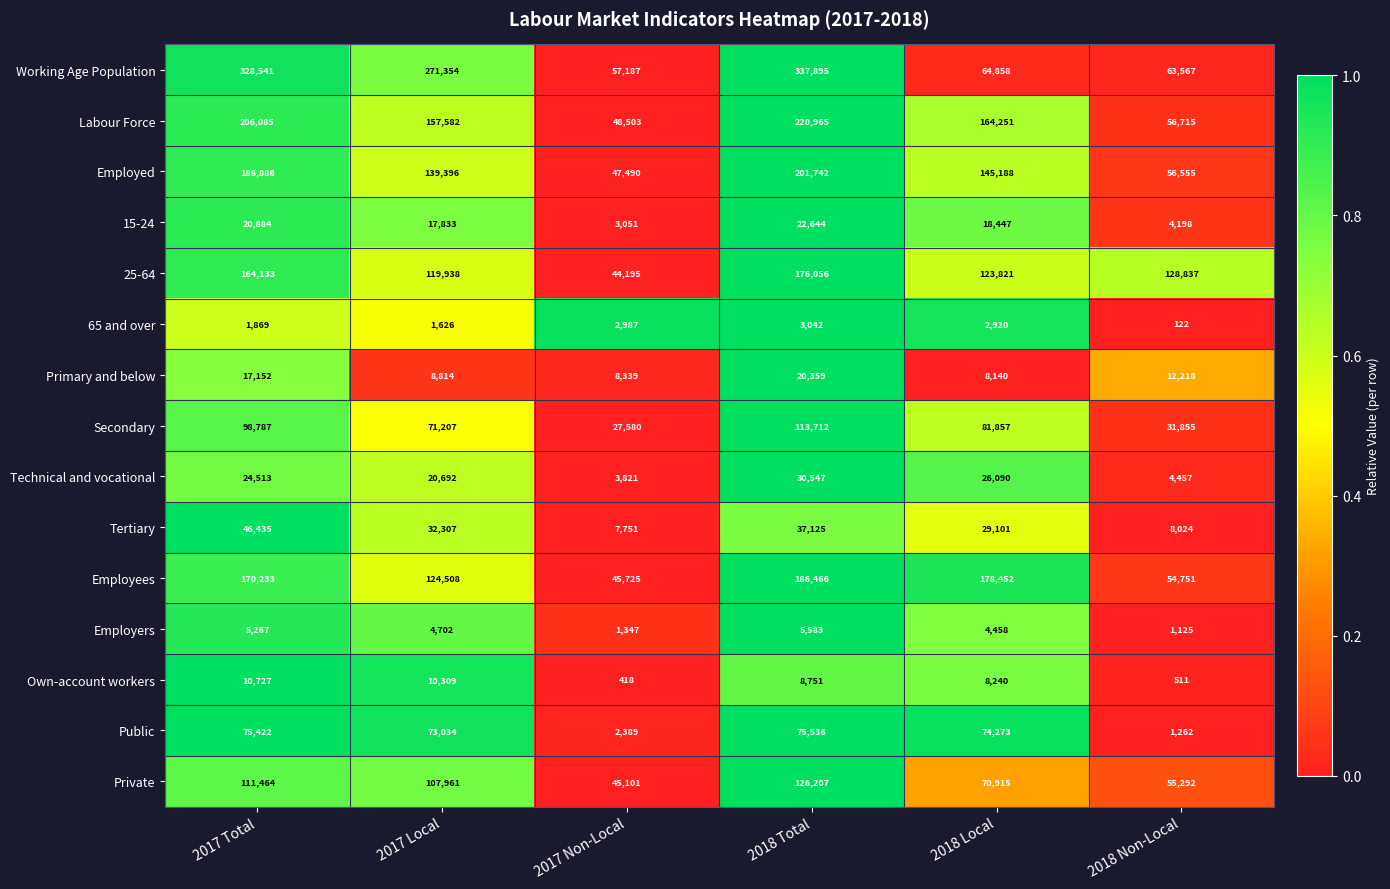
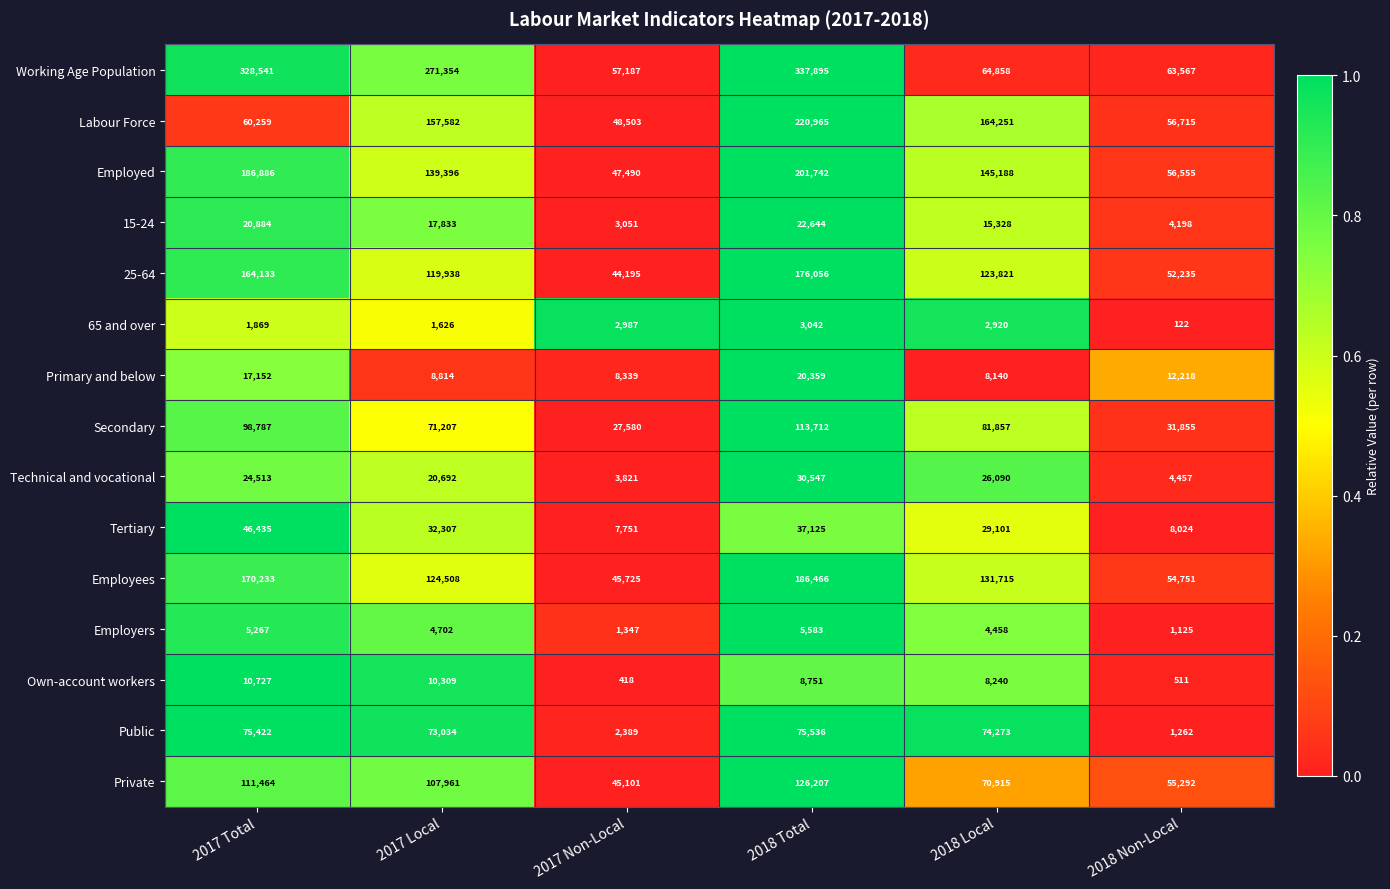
Labour Force, 2017 Total: 206,085 -> 60,259
15-24, 2018 Local: 18,447 -> 15,328
25-64, 2018 Non-Local: 128,837 -> 52,235
Employees, 2018 Local: 178,452 -> 131,715
